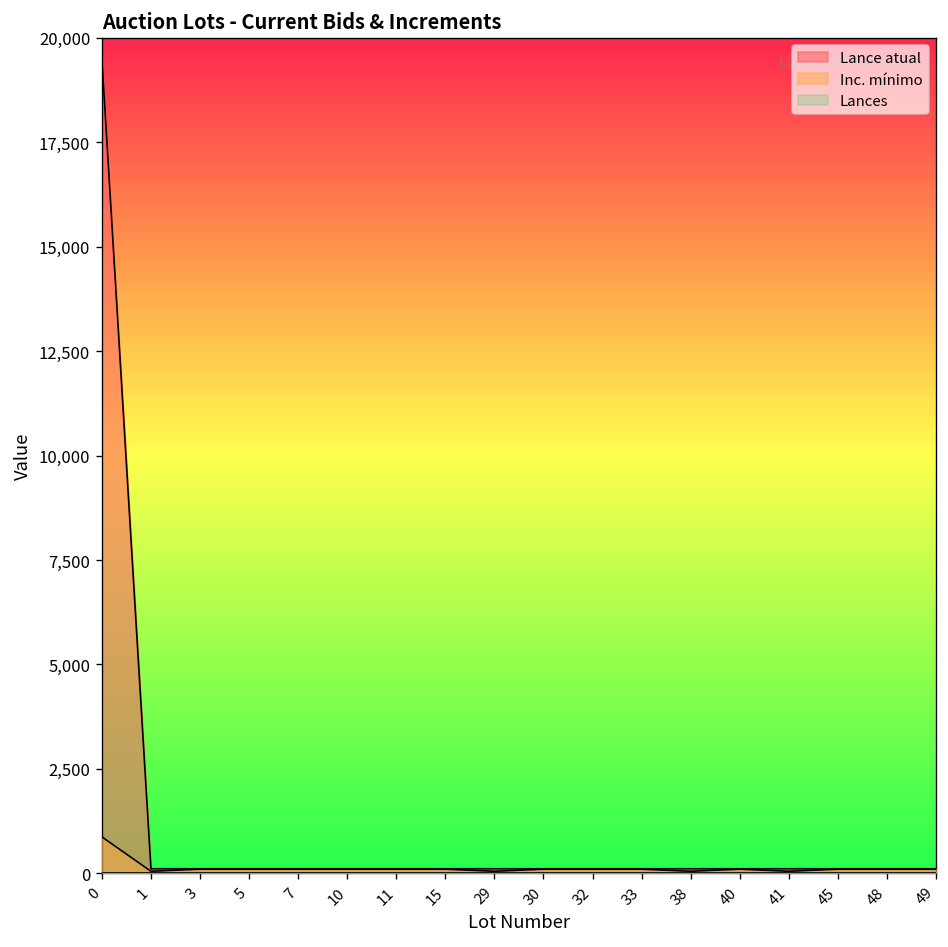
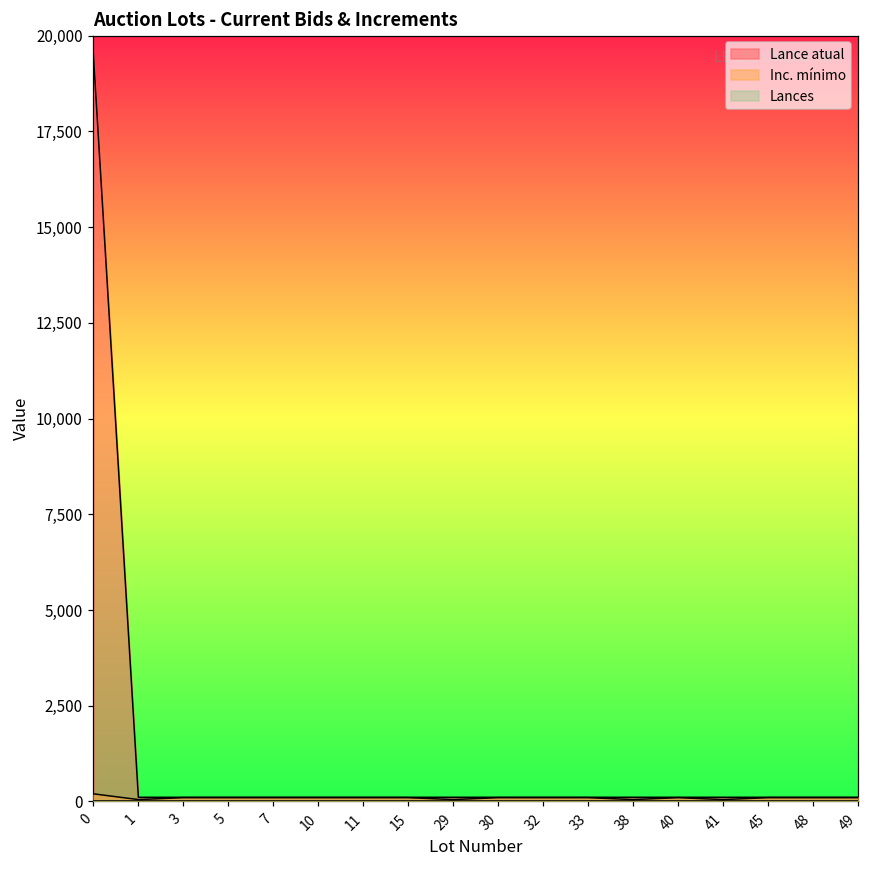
Inc. mínimo, 0: 900 -> 200
